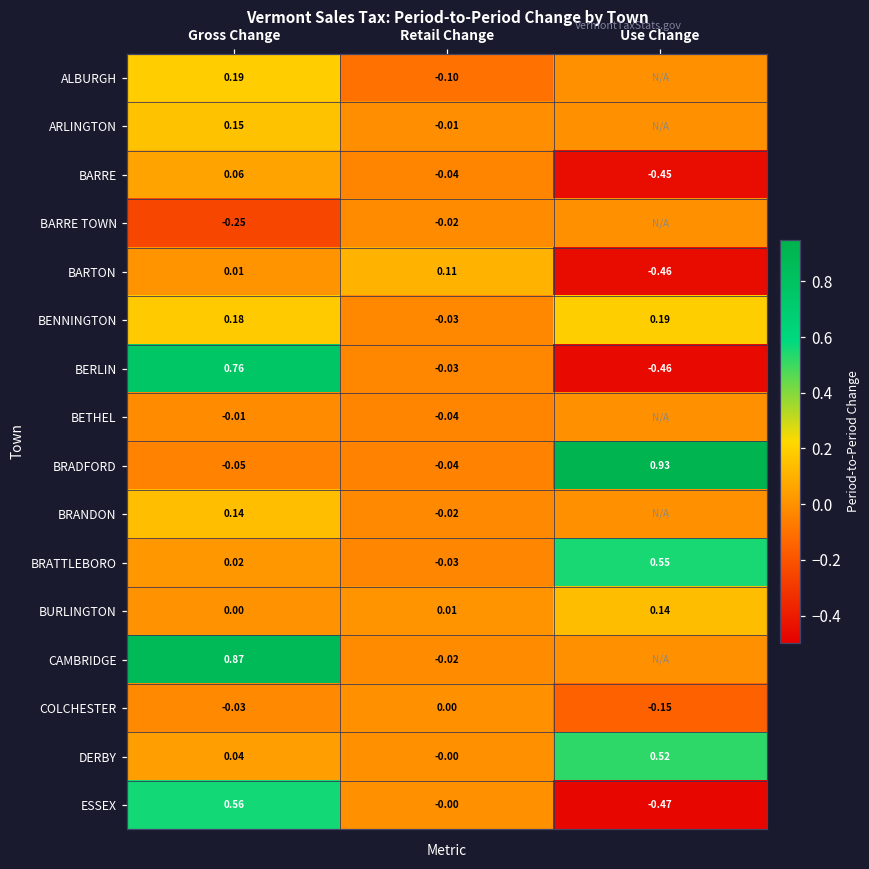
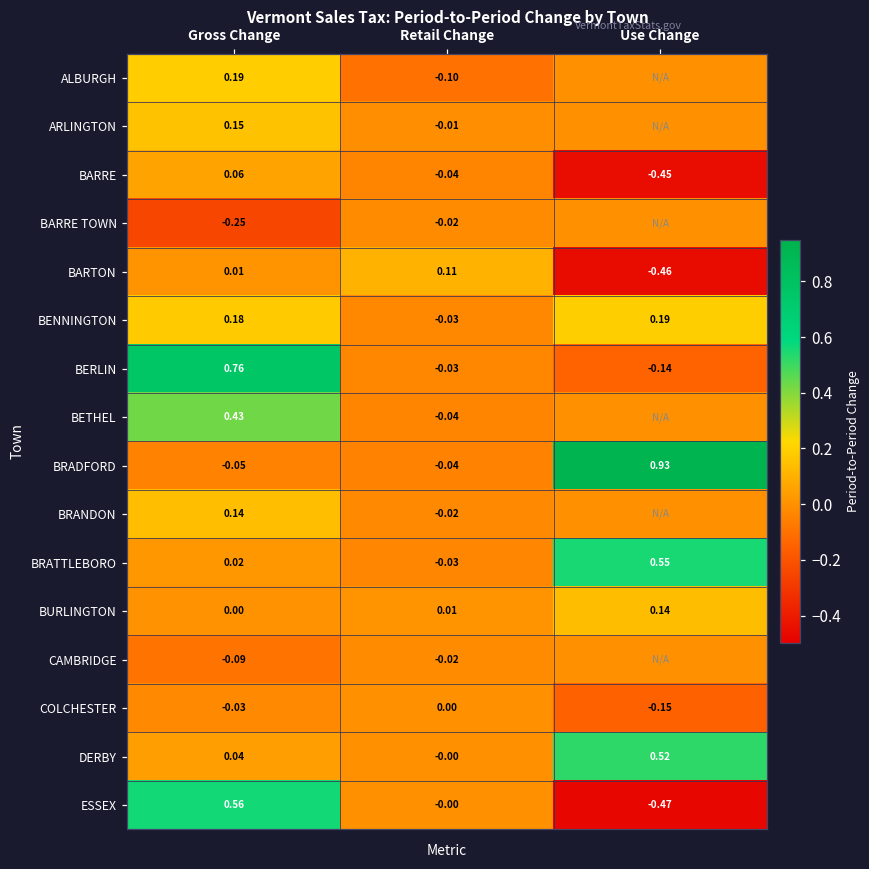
BERLIN, Use Change: -0.46 -> -0.14
BETHEL, Gross Change: -0.01 -> 0.43
CAMBRIDGE, Gross Change: 0.87 -> -0.09
